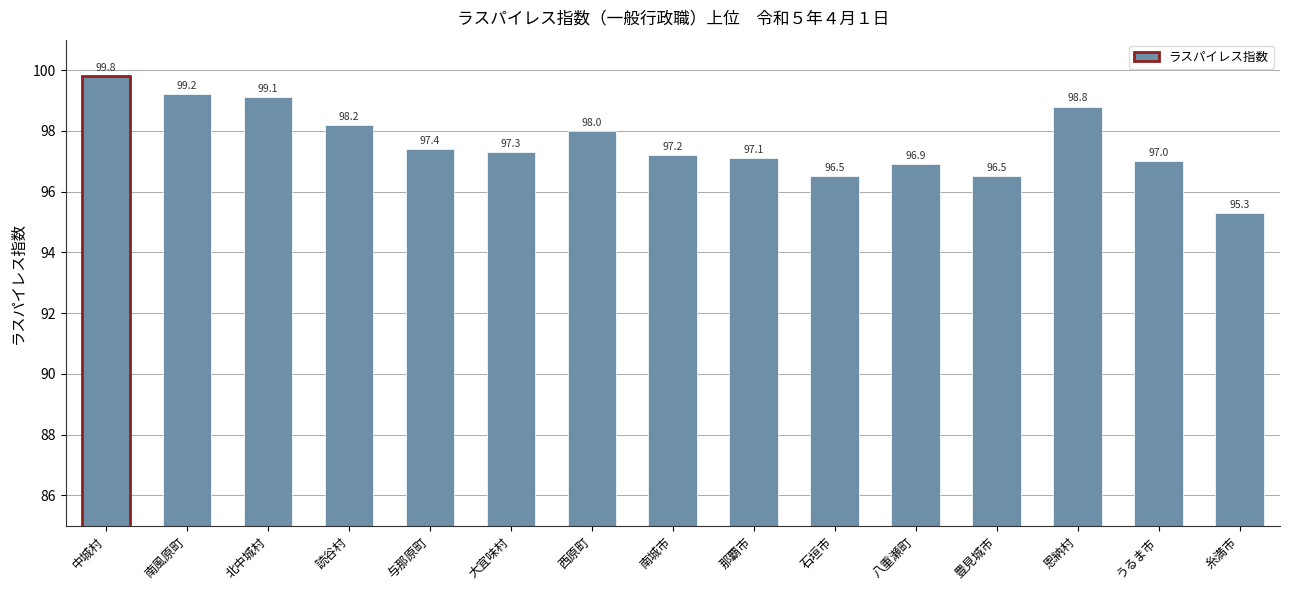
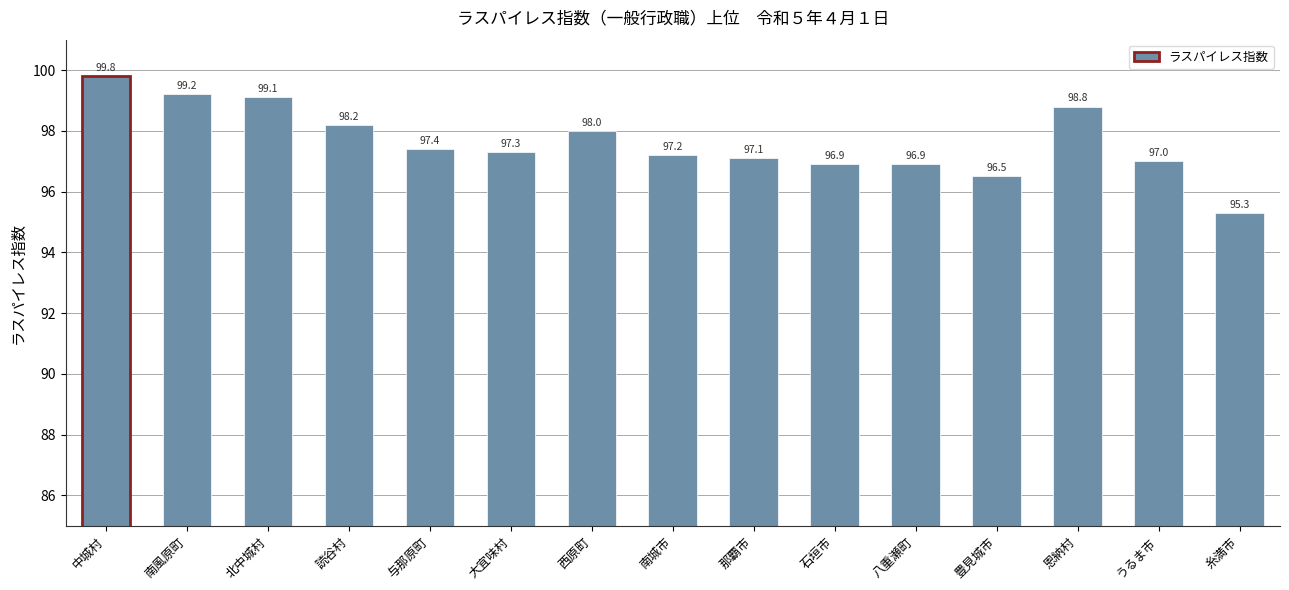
石垣市: 96.5 -> 96.9
